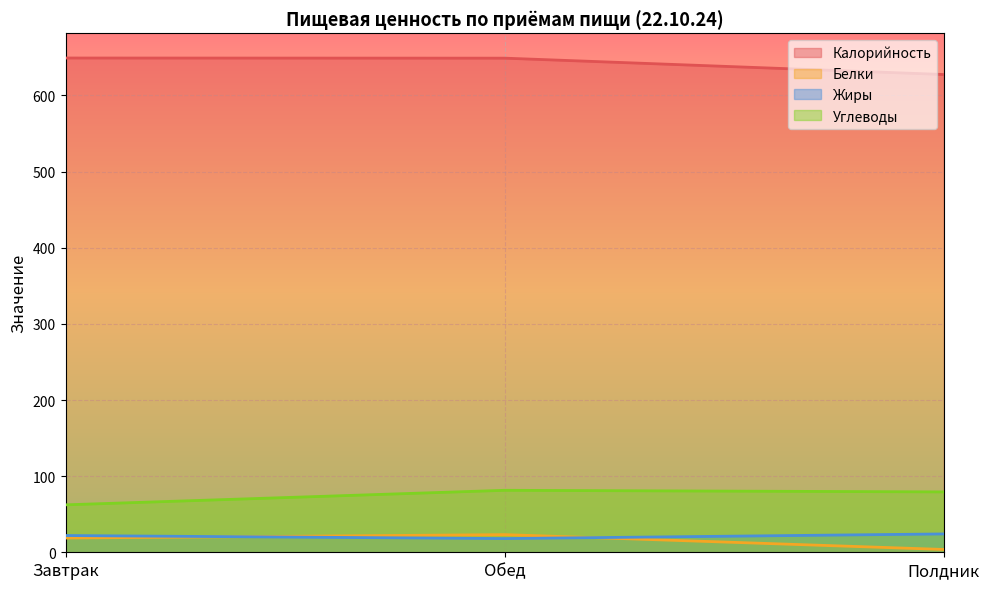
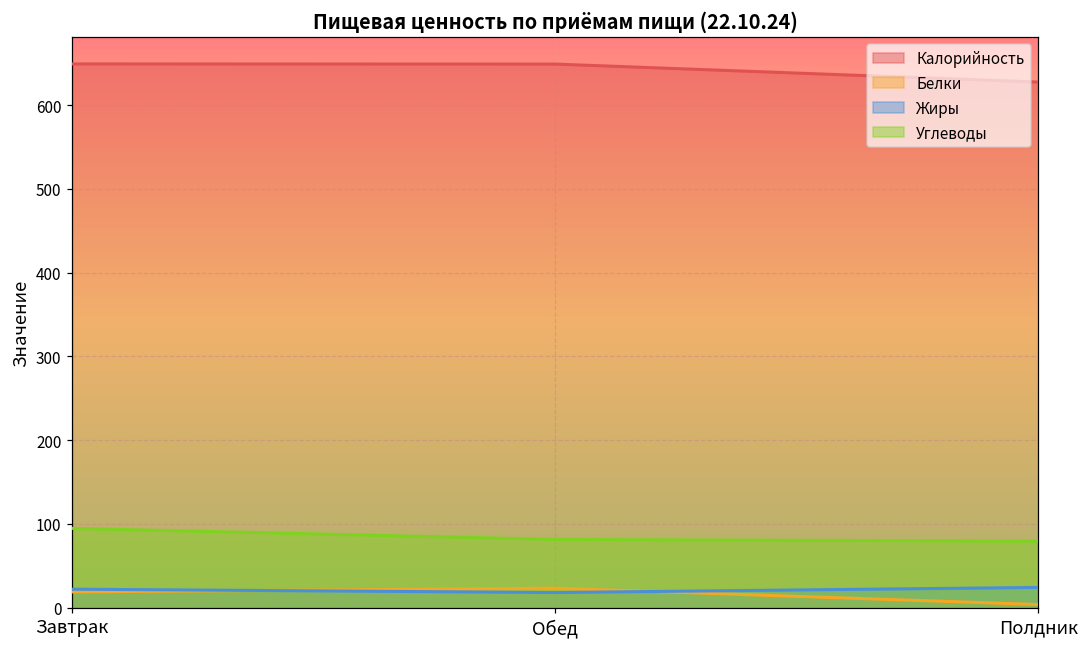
Углеводы, Завтрак: 60 -> 90
